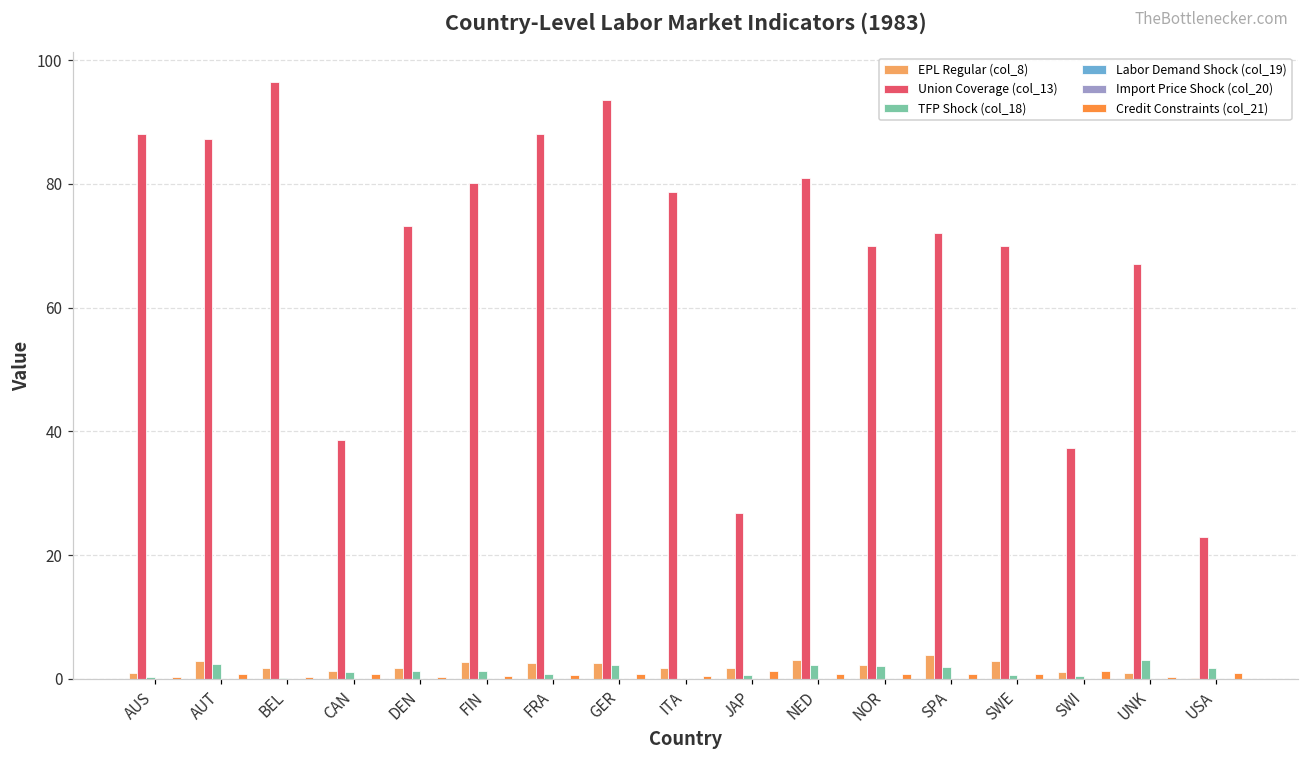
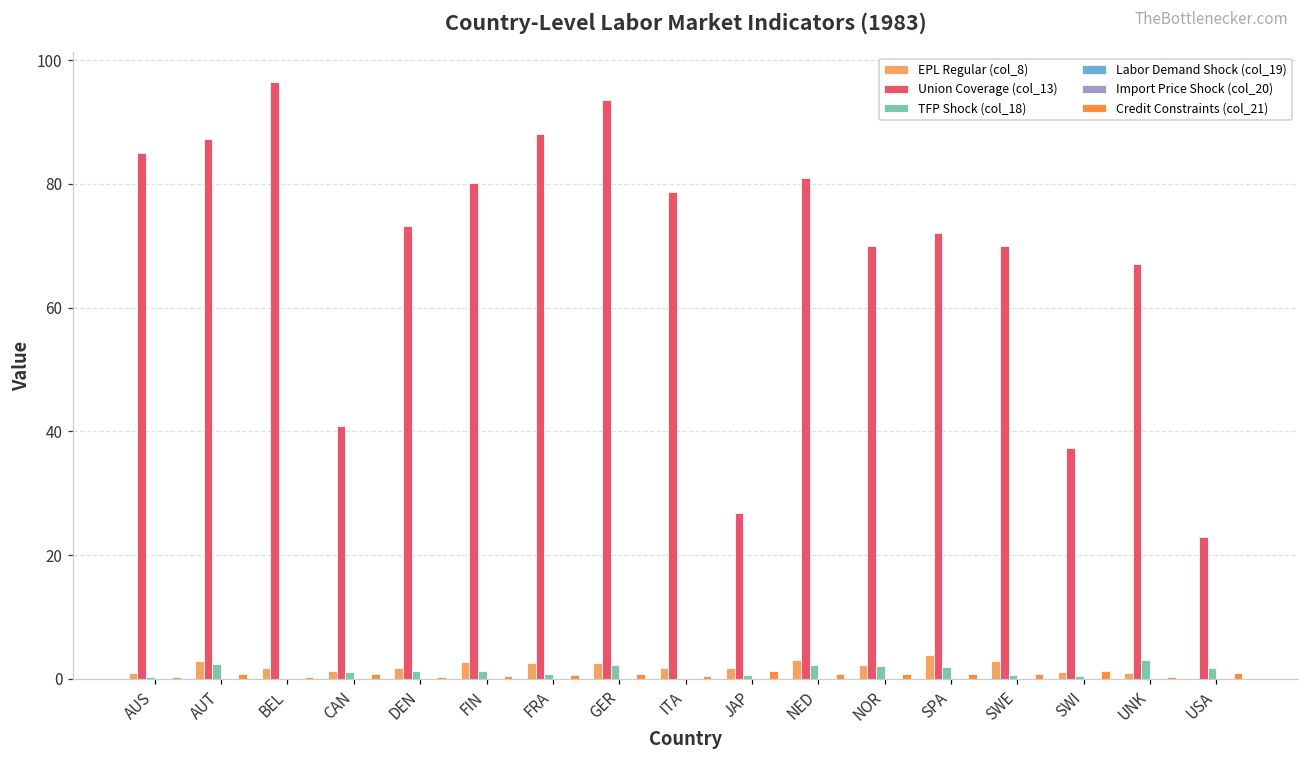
Union Coverage (col_13), AUS: 88 -> 85
Union Coverage (col_13), CAN: 39 -> 41
